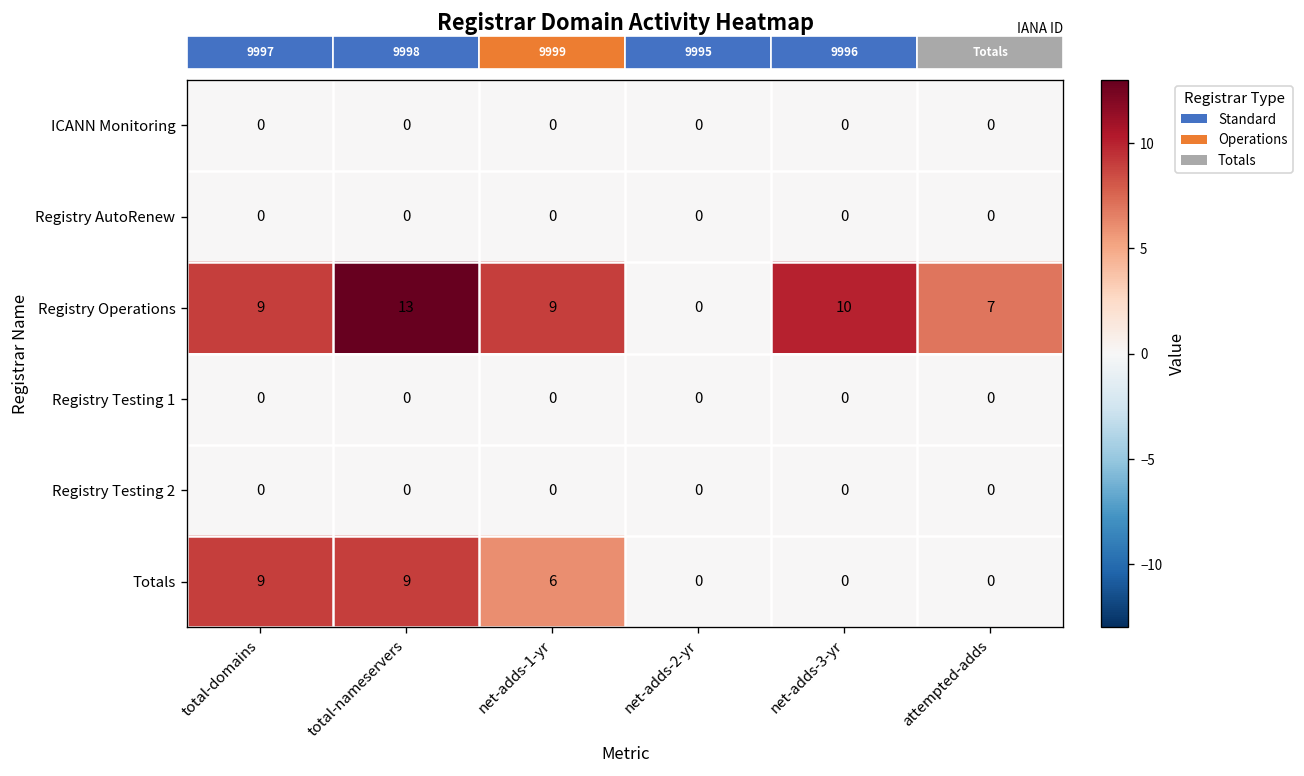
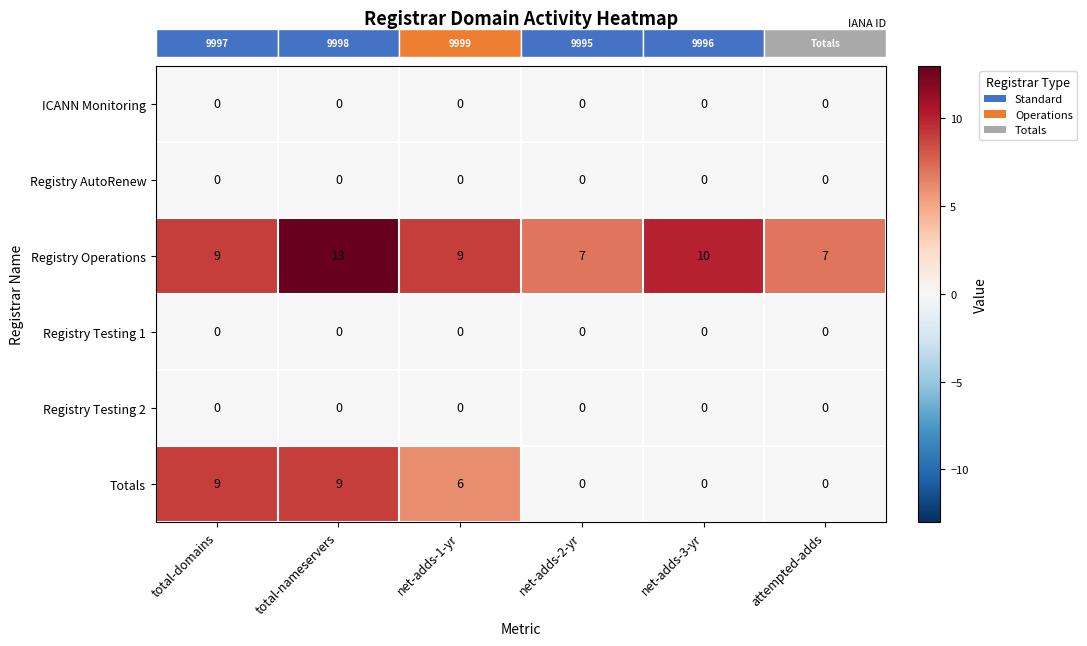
Registry Operations, net-adds-2-yr: 0 -> 7
